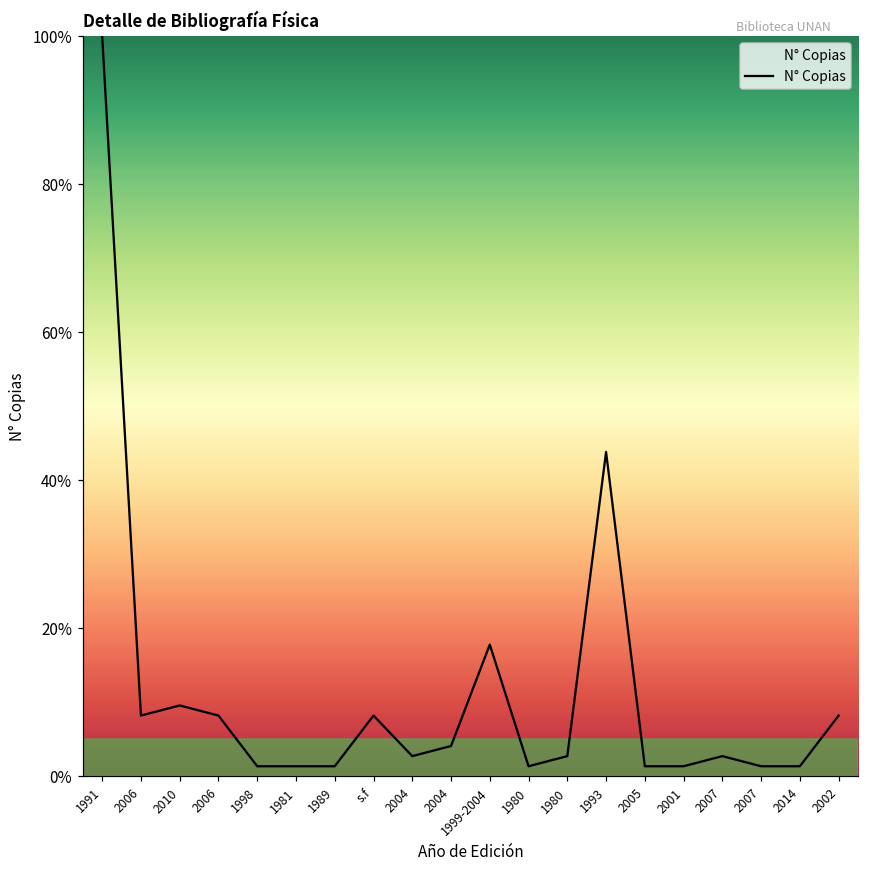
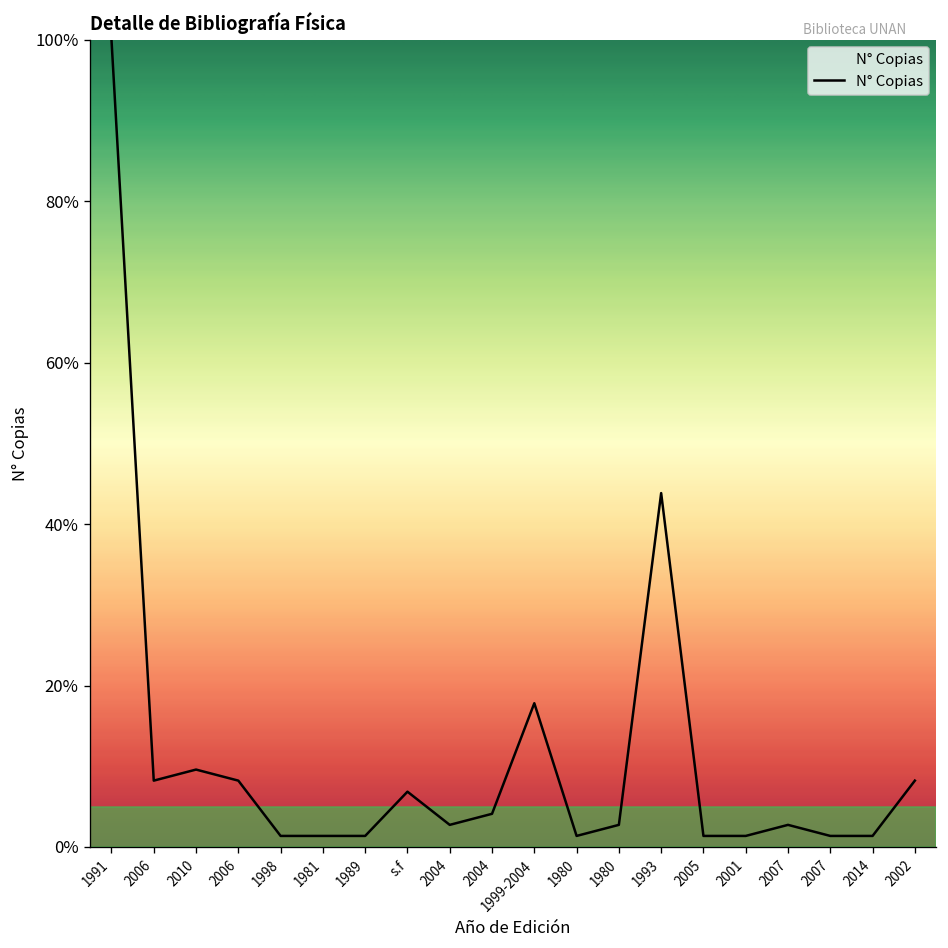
s.f: 8% -> 7%
